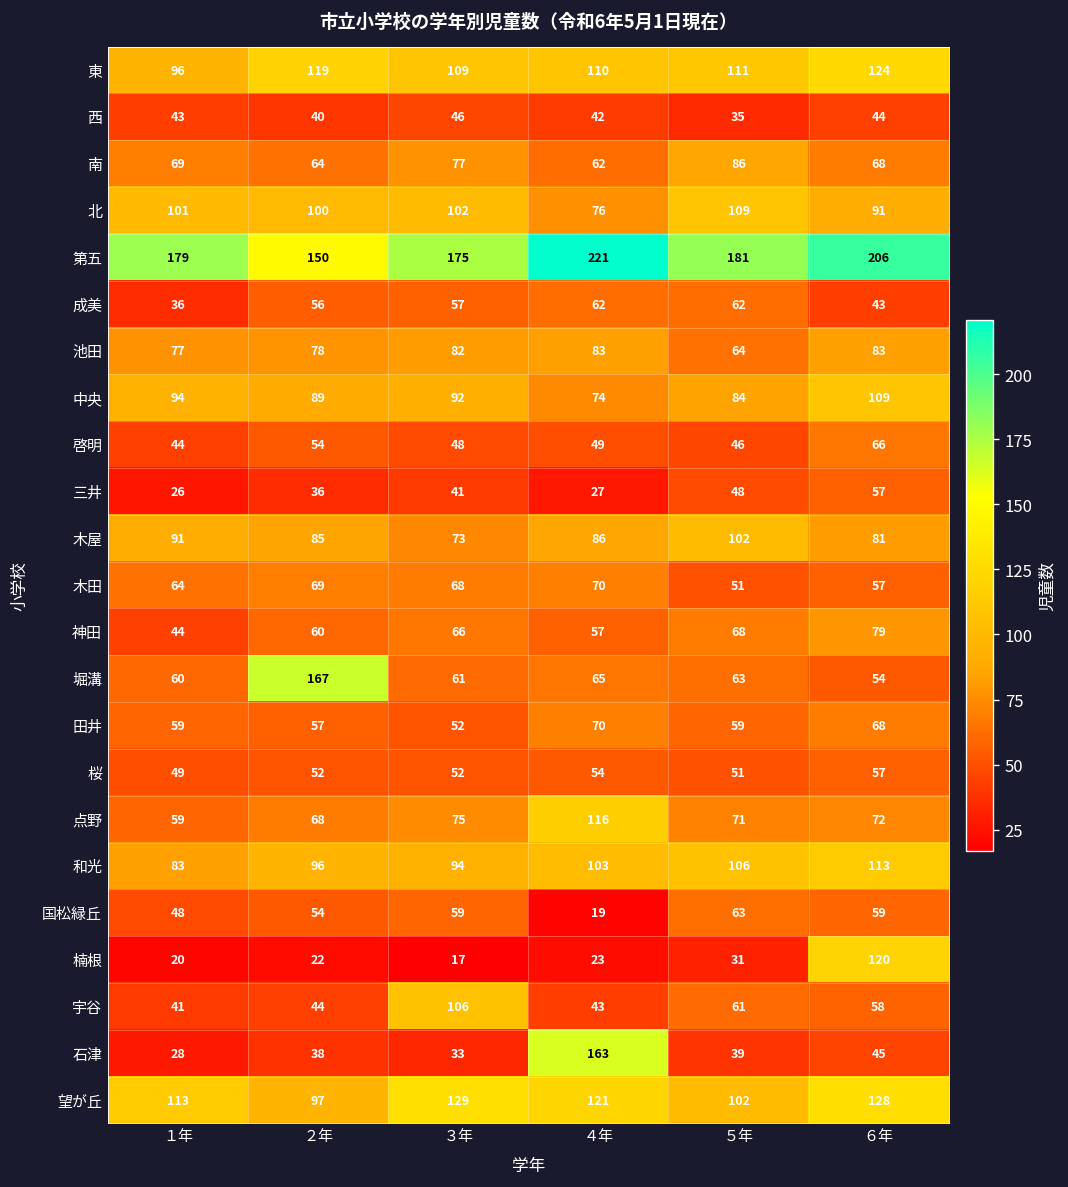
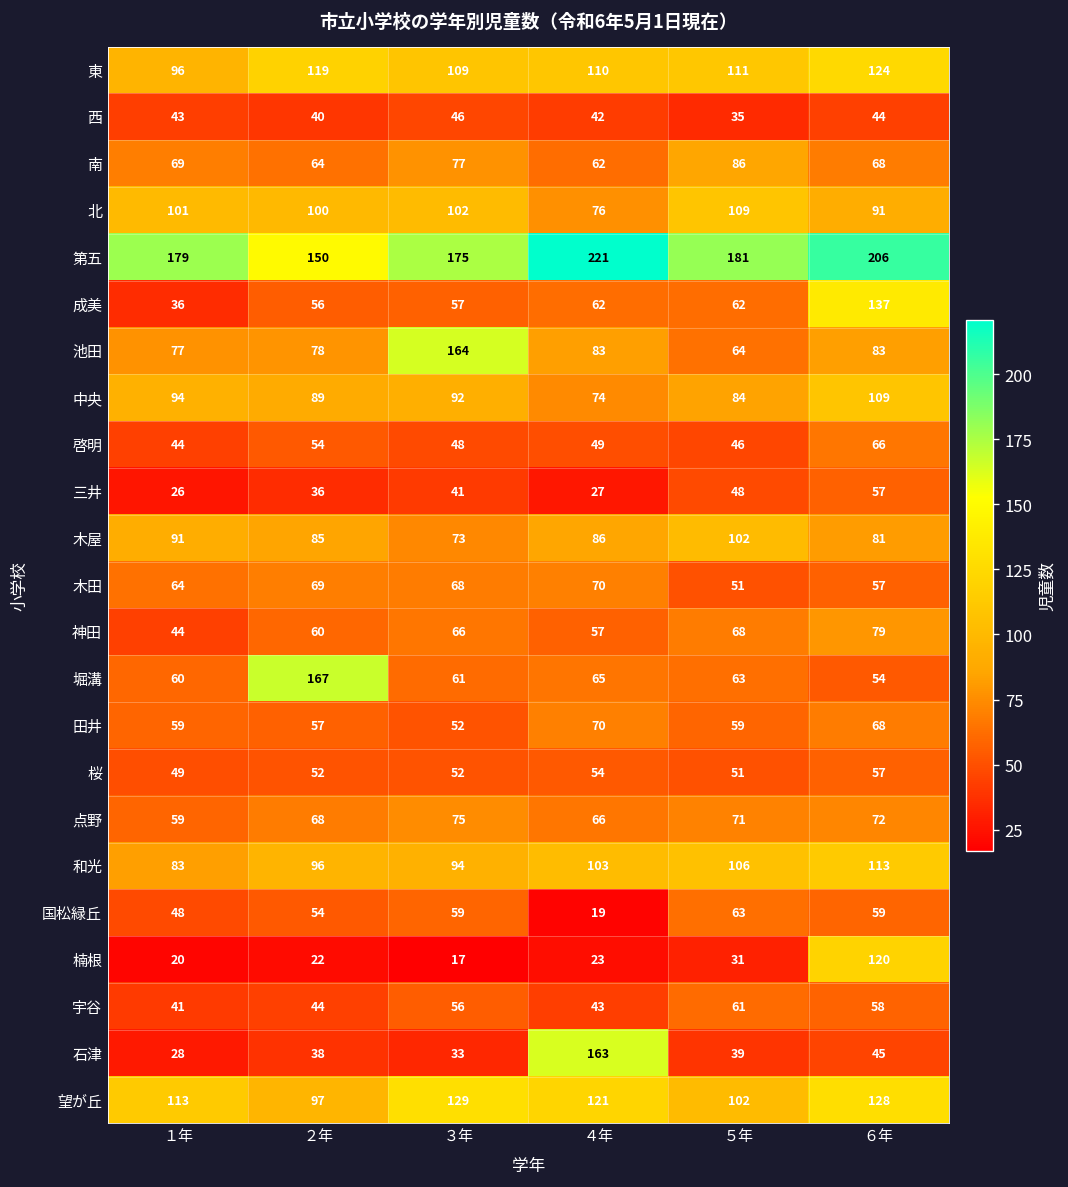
成美, ６年: 43 -> 137
池田, ３年: 82 -> 164
点野, ４年: 116 -> 66
宇谷, ３年: 106 -> 56
